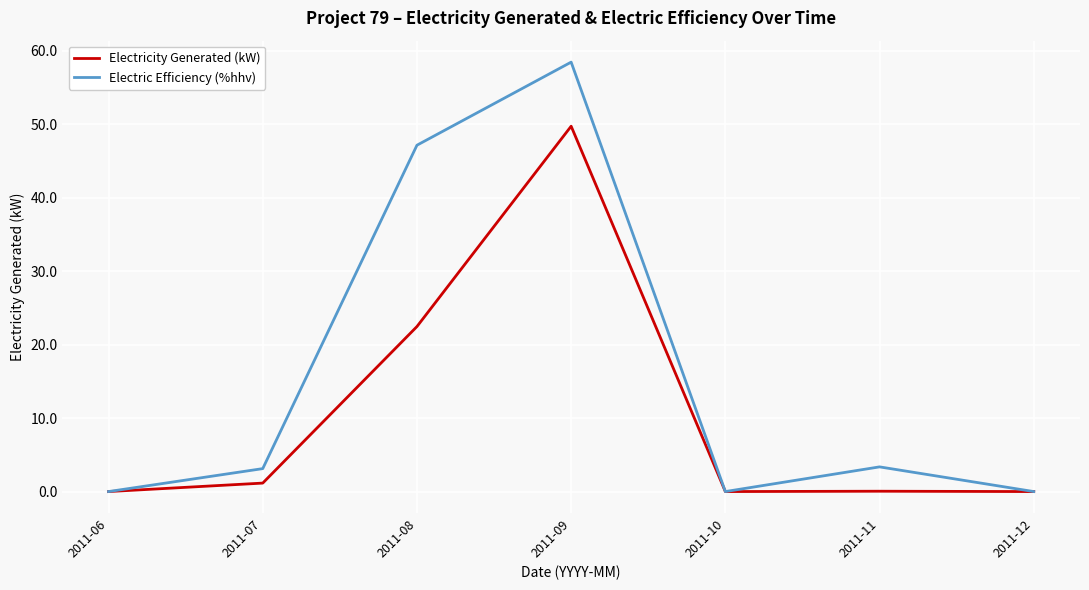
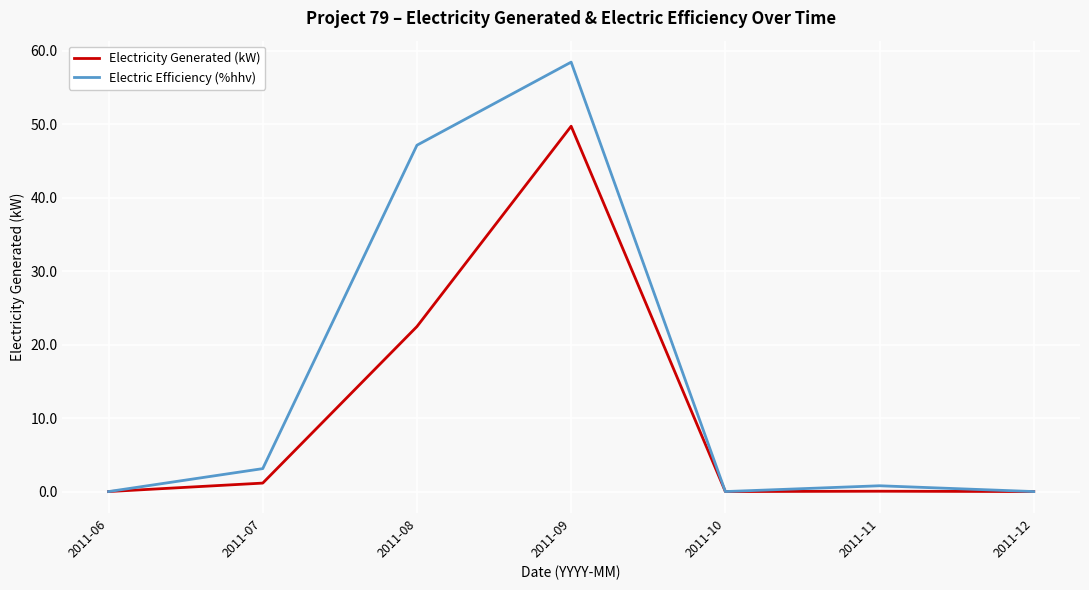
Electric Efficiency (%hhv), 2011-11: 3 -> 1
